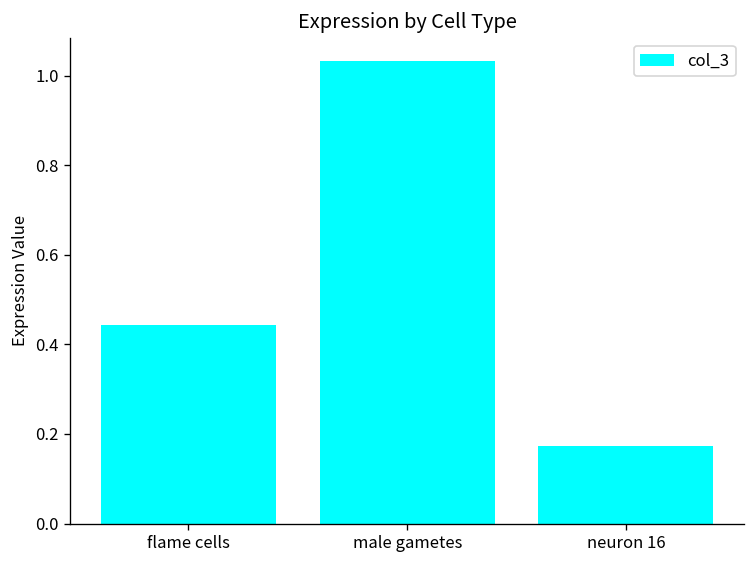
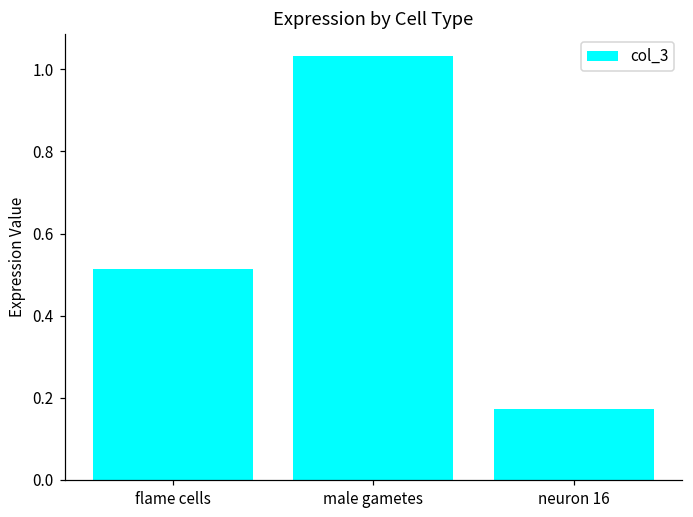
flame cells: 0.44 -> 0.51
